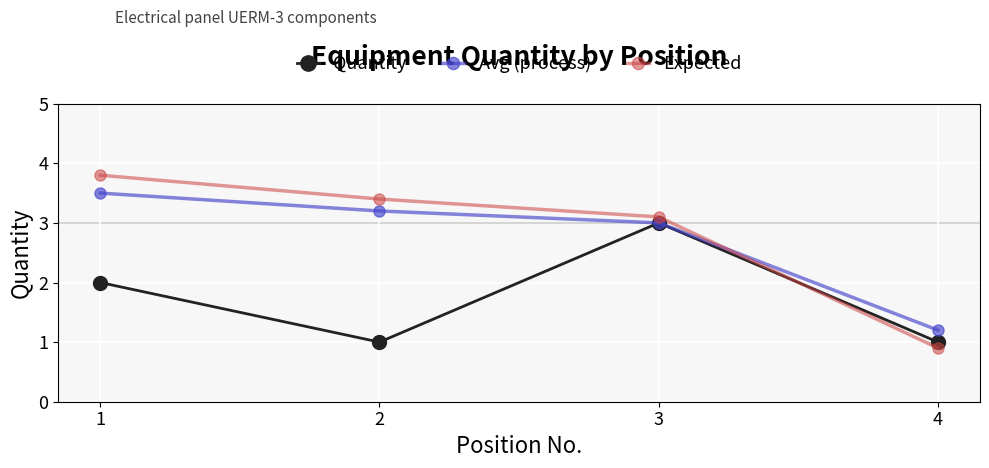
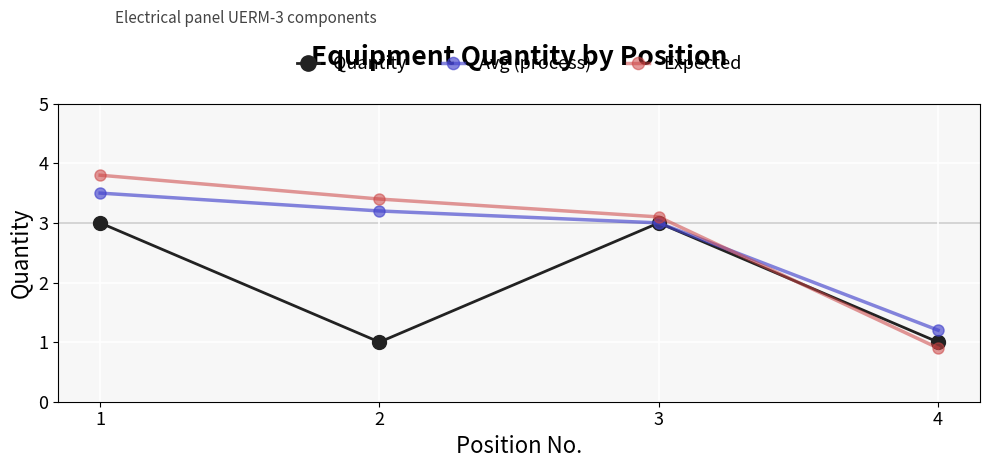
Quantity, 1: 2 -> 3
